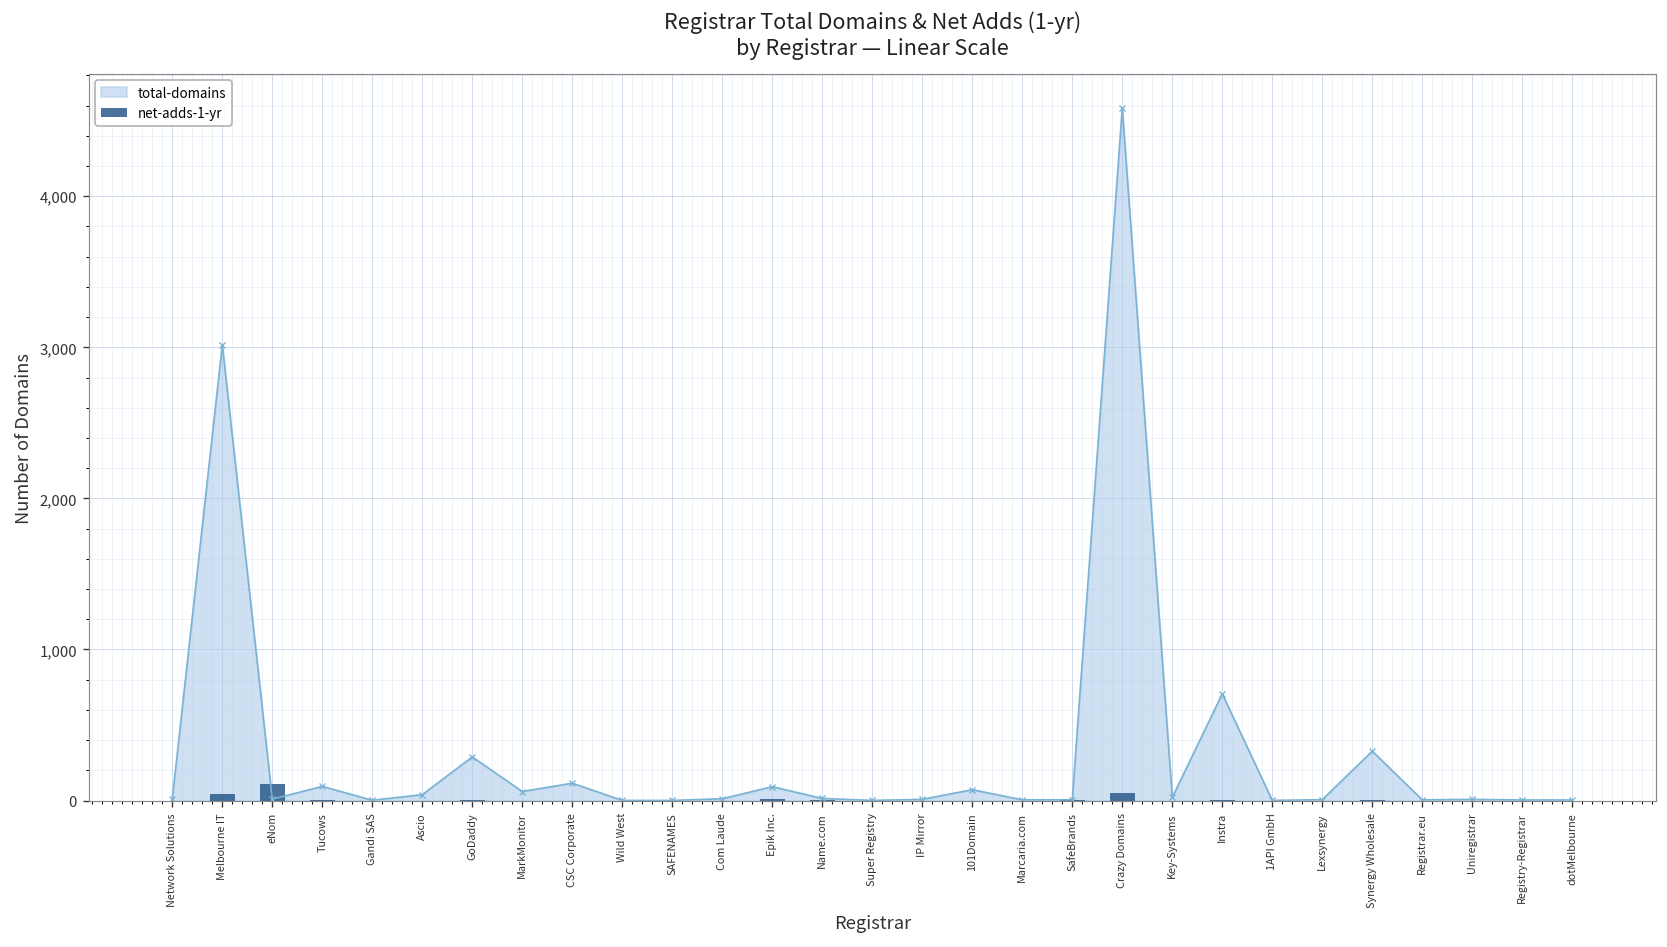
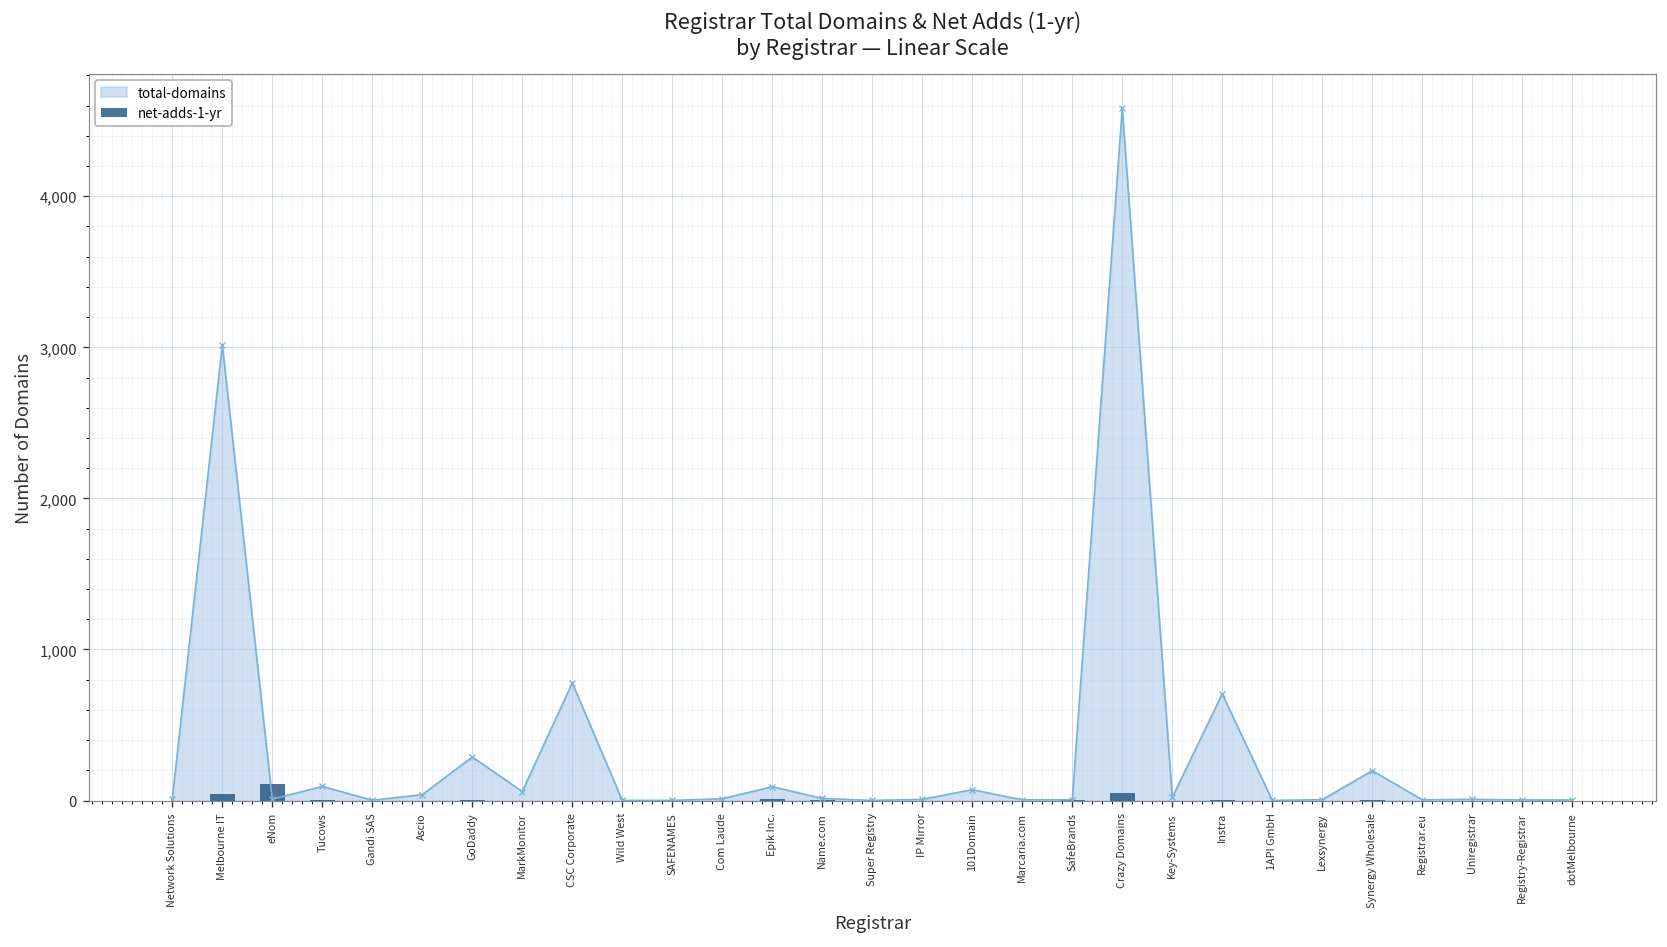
total-domains, CSC Corporate: 120 -> 780
total-domains, Synergy Wholesale: 330 -> 200
